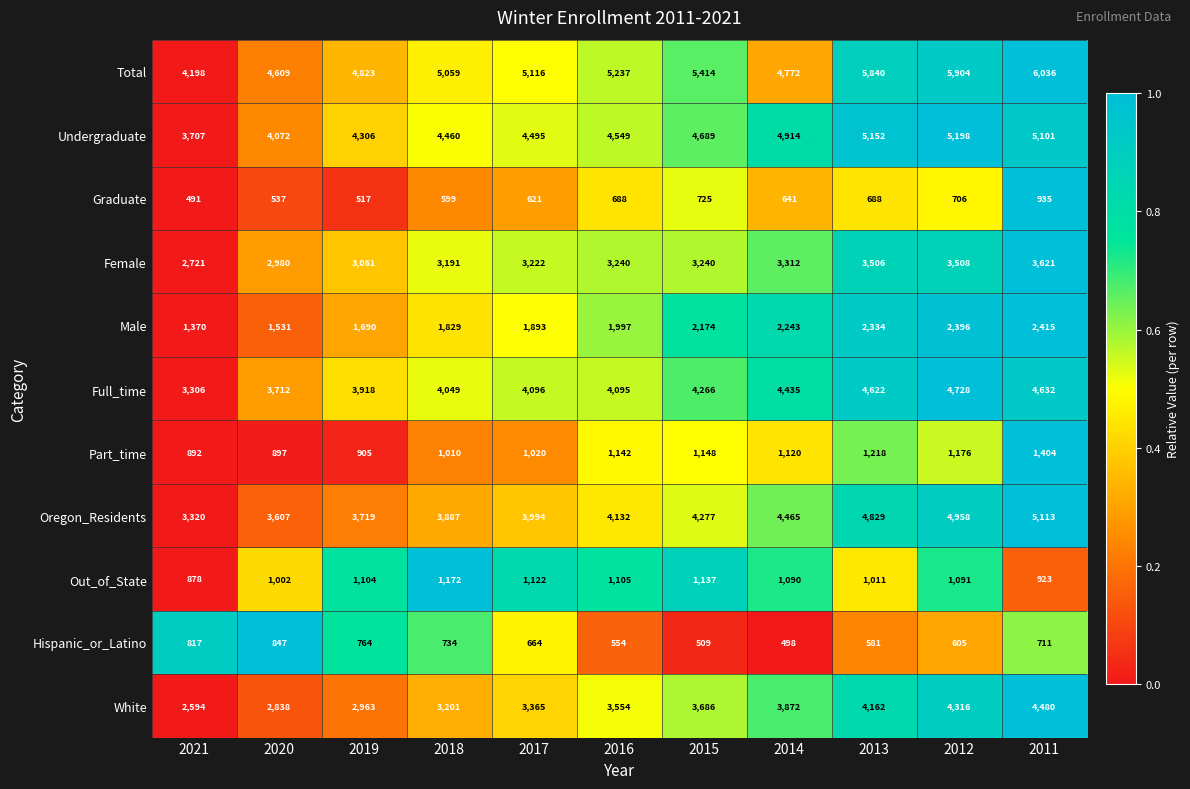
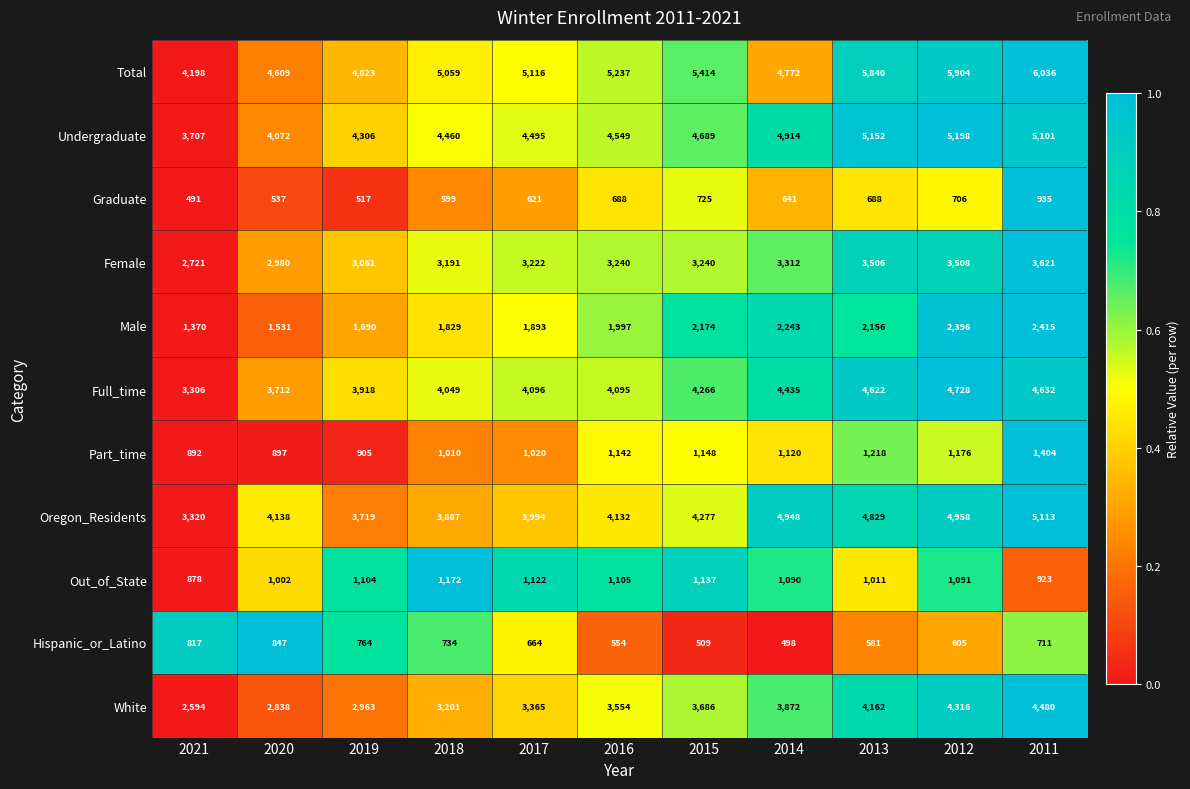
Male, 2013: 2,334 -> 2,156
Oregon_Residents, 2020: 3,607 -> 4,138
Oregon_Residents, 2014: 4,465 -> 4,948
